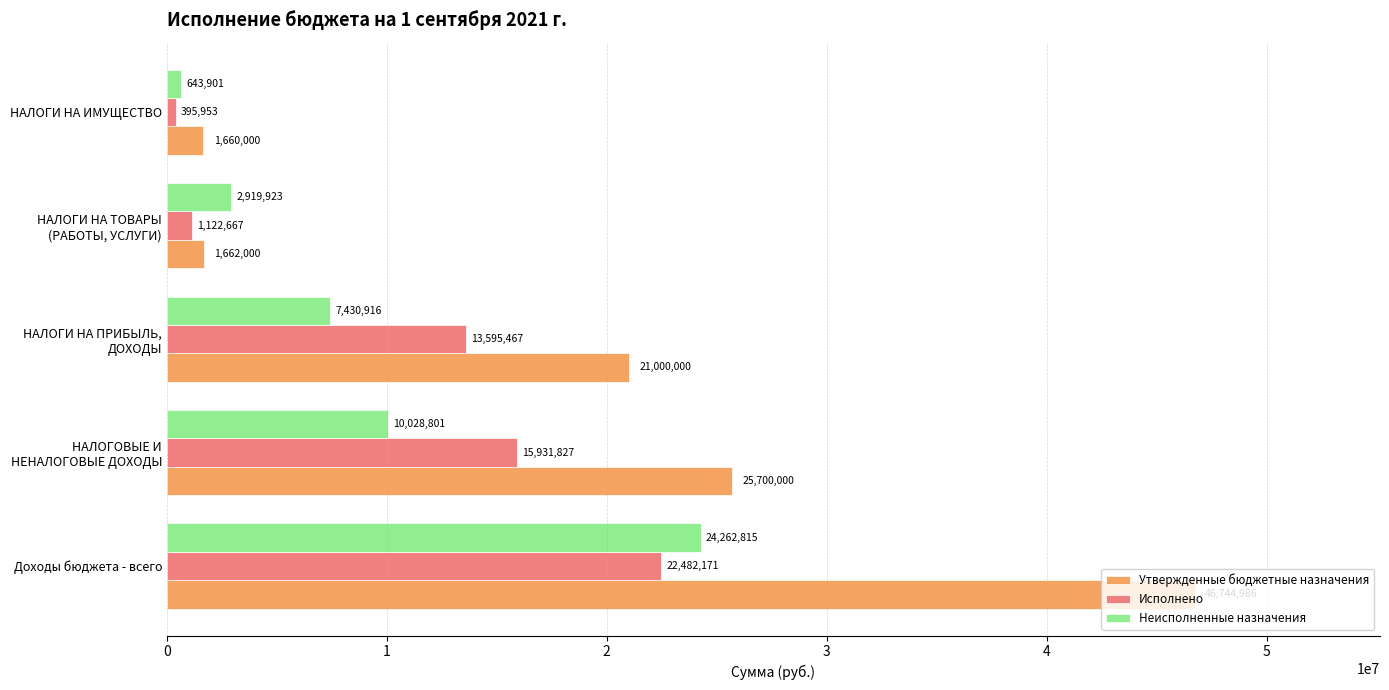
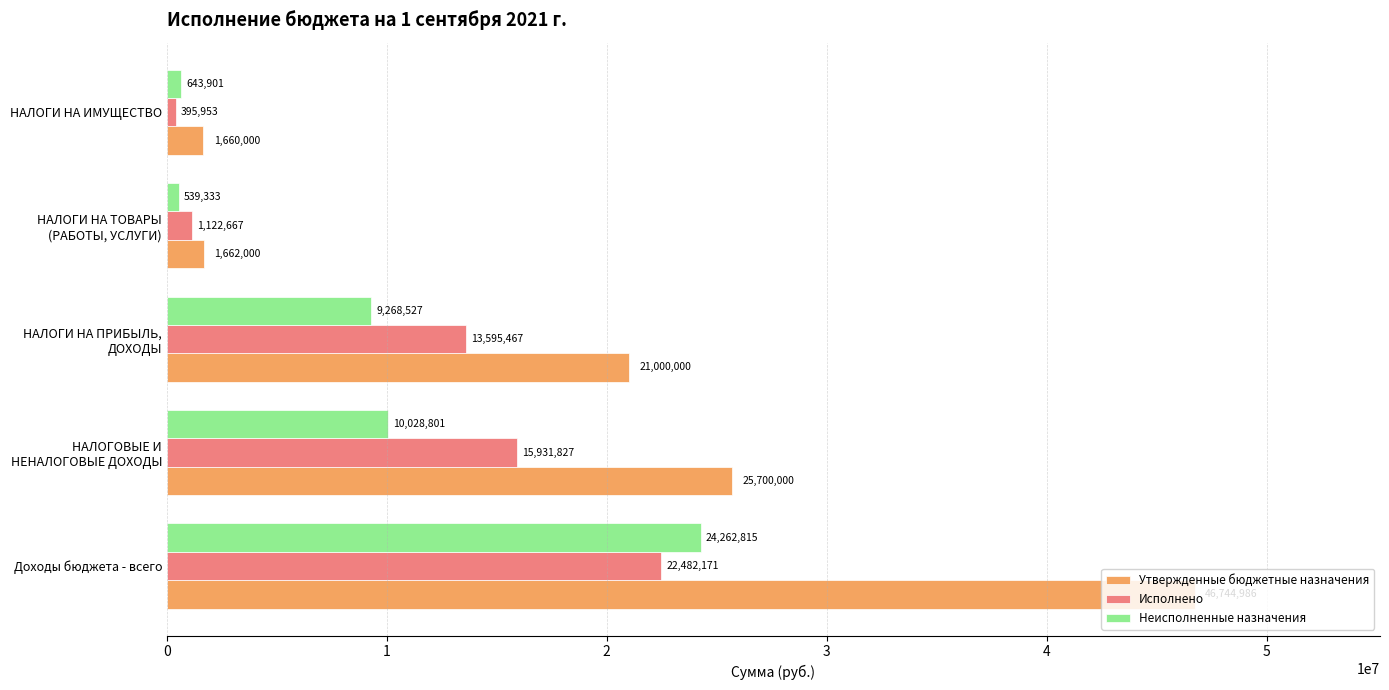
Неисполненные назначения, НАЛОГИ НА ТОВАРЫ (РАБОТЫ, УСЛУГИ): 2,919,923 -> 539,333
Неисполненные назначения, НАЛОГИ НА ПРИБЫЛЬ, ДОХОДЫ: 7,430,916 -> 9,268,527
